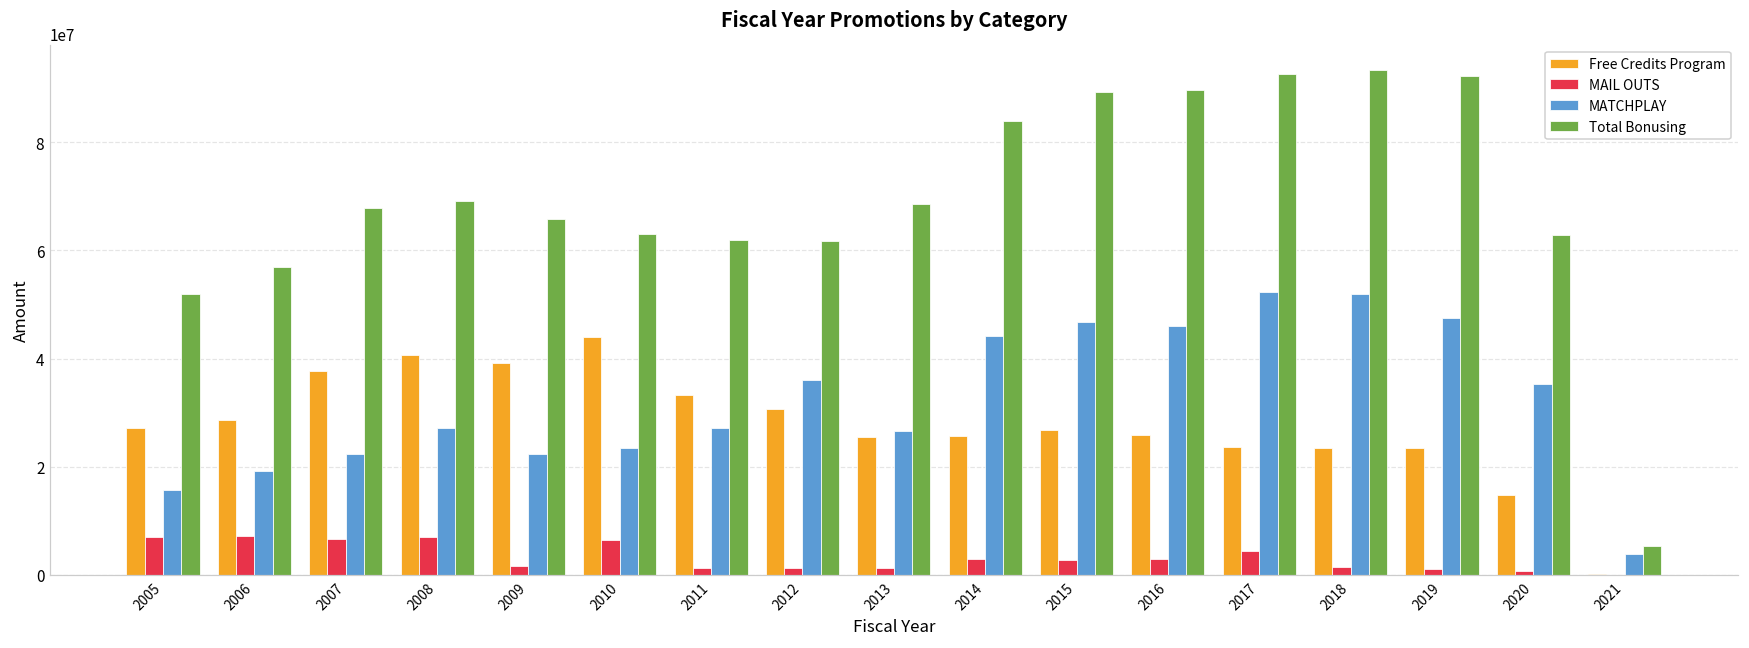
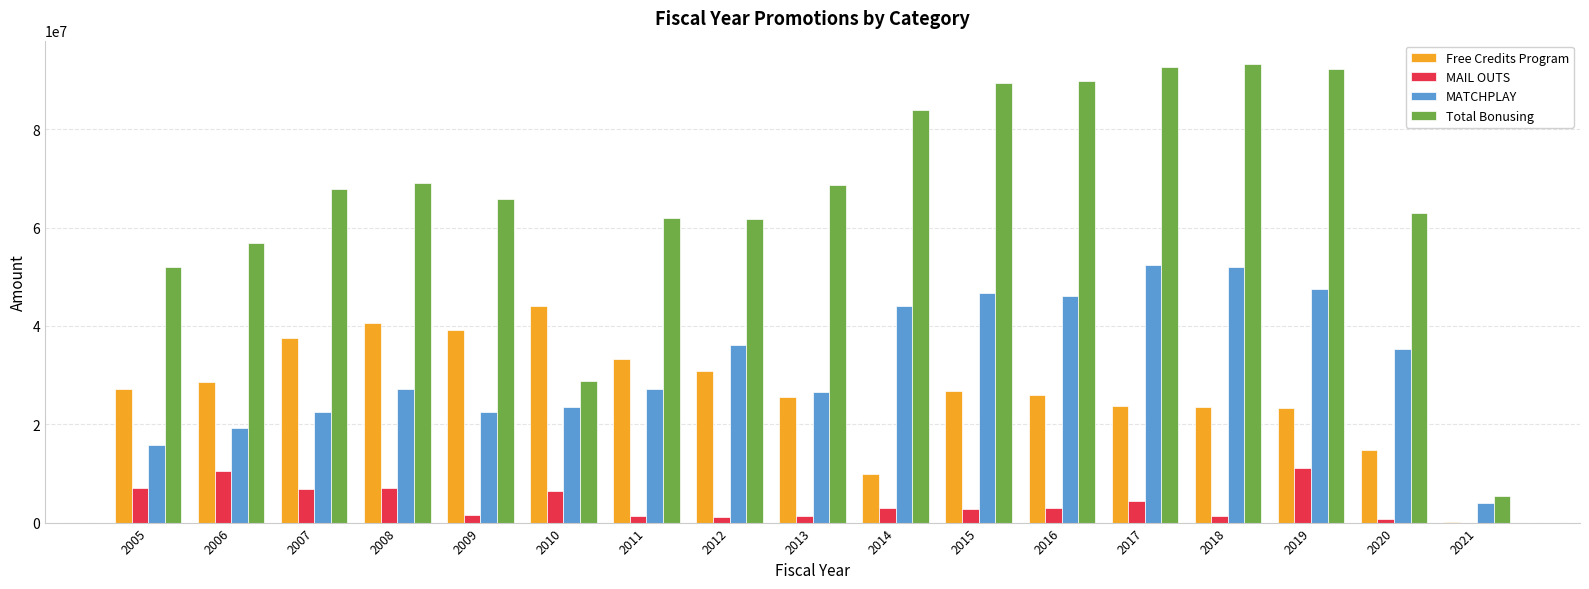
MAIL OUTS, 2006: 7000000 -> 10000000
Total Bonusing, 2010: 63000000 -> 29000000
Free Credits Program, 2014: 26000000 -> 10000000
MAIL OUTS, 2019: 1000000 -> 11000000
